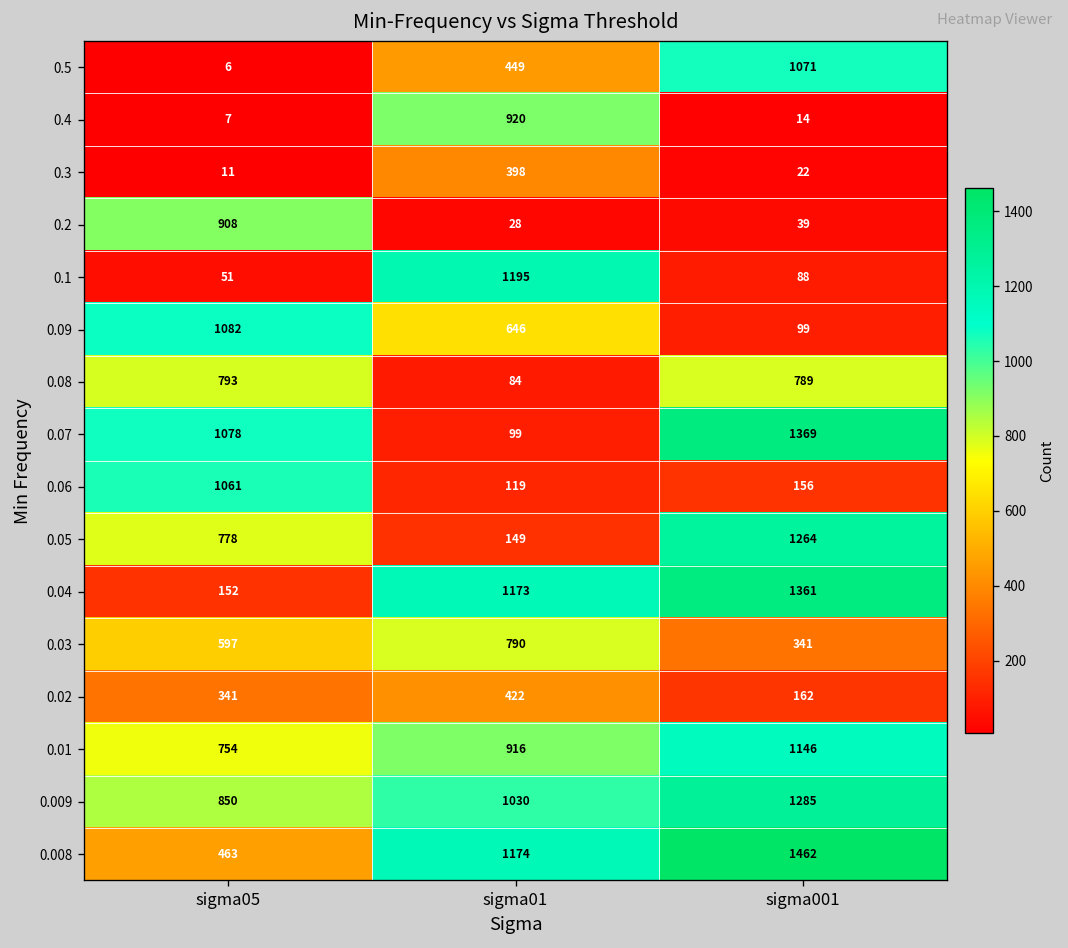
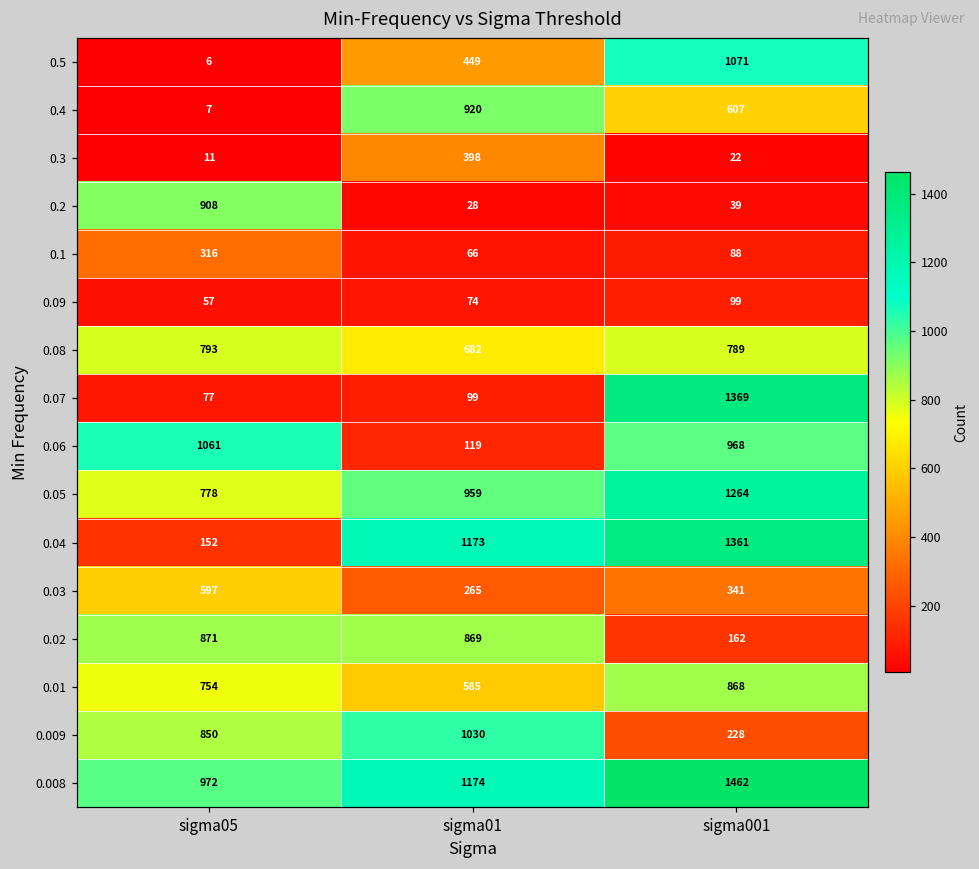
0.4, sigma001: 14 -> 607
0.1, sigma05: 51 -> 316
0.1, sigma01: 1195 -> 66
0.09, sigma05: 1082 -> 57
0.09, sigma01: 646 -> 74
0.08, sigma01: 84 -> 682
0.07, sigma05: 1078 -> 77
0.06, sigma001: 156 -> 968
0.05, sigma01: 149 -> 959
0.03, sigma01: 790 -> 265
0.02, sigma05: 341 -> 871
0.02, sigma01: 422 -> 869
0.01, sigma01: 916 -> 585
0.01, sigma001: 1146 -> 868
0.009, sigma001: 1285 -> 228
0.008, sigma05: 463 -> 972
